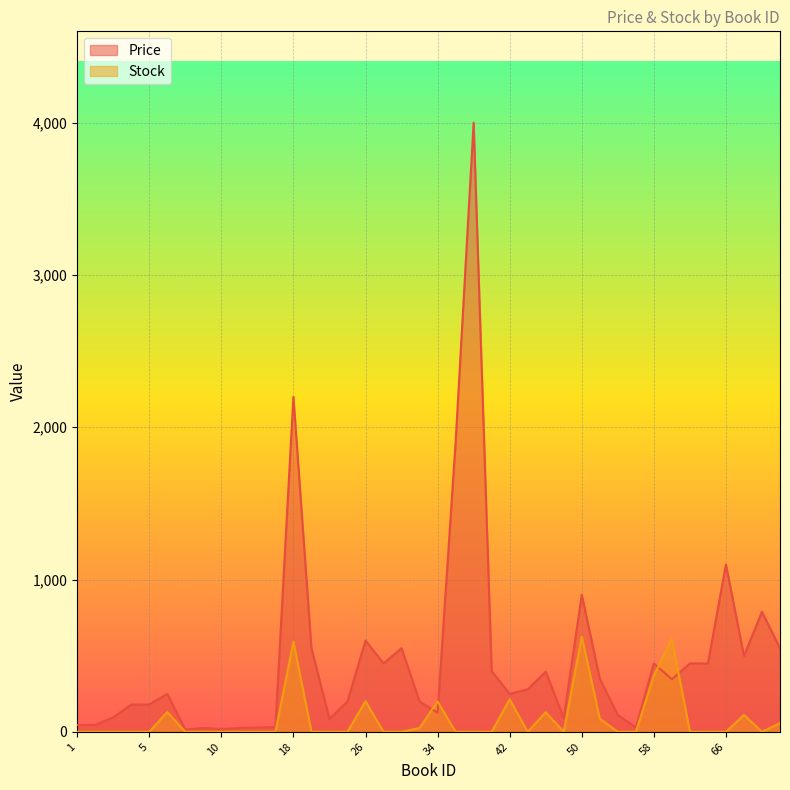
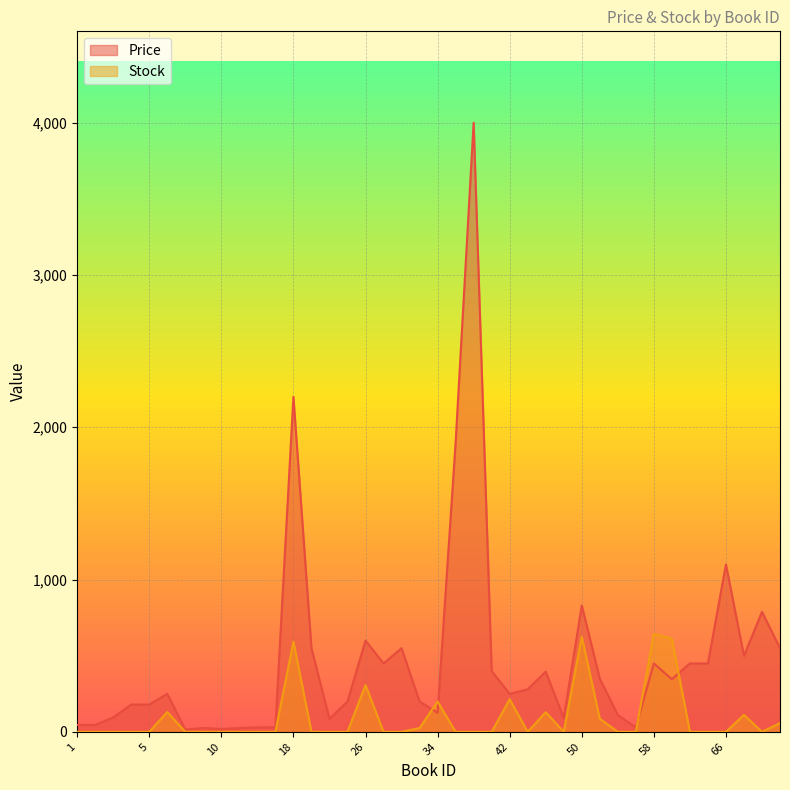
Stock, 26: 200 -> 310
Price, 50: 900 -> 830
Stock, 58: 370 -> 640
